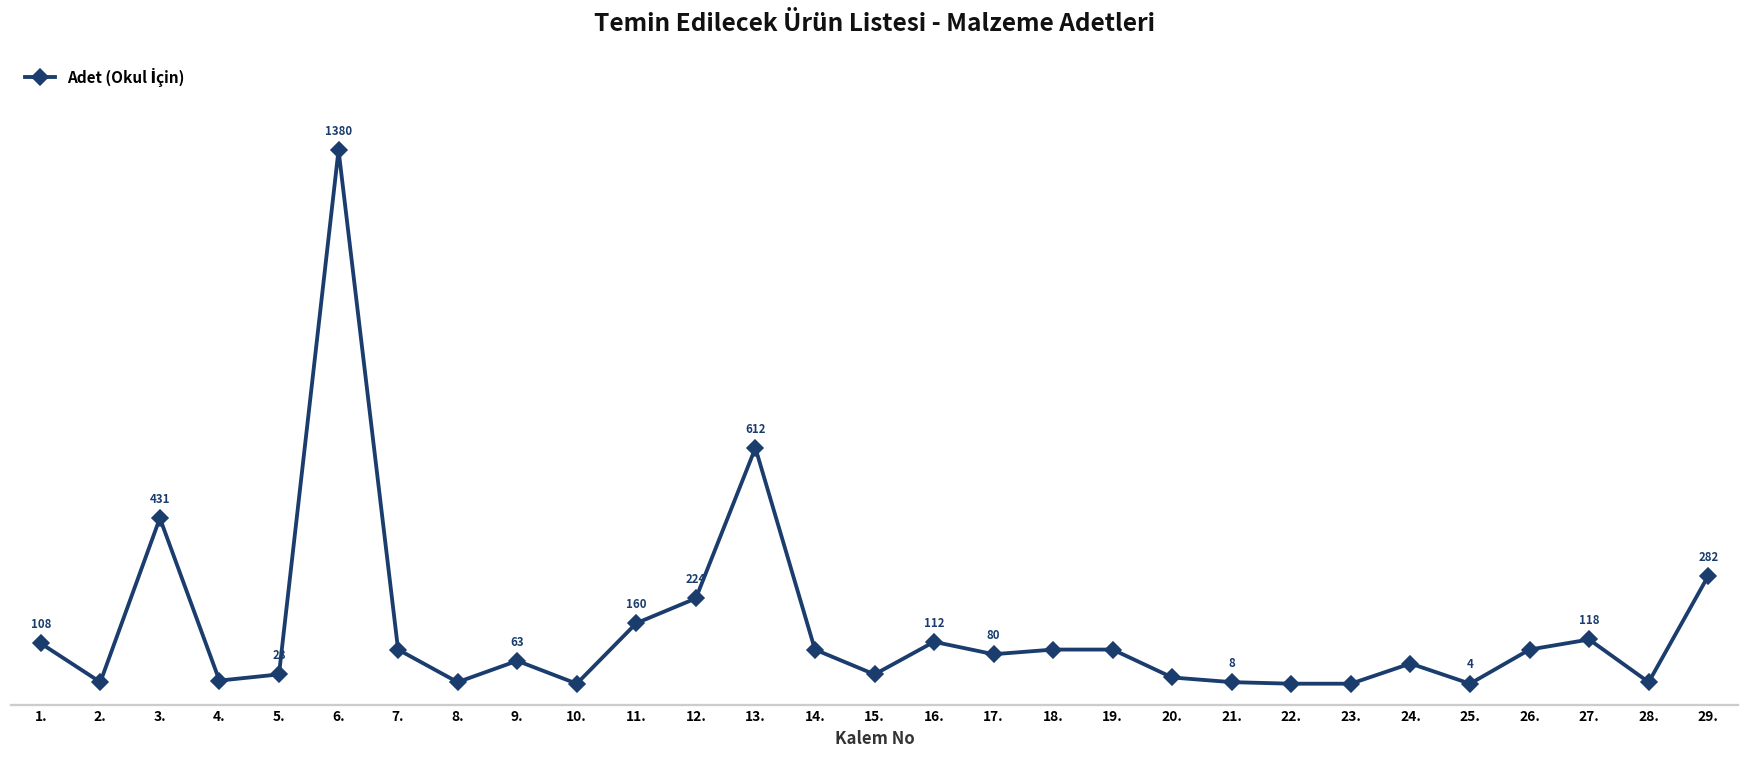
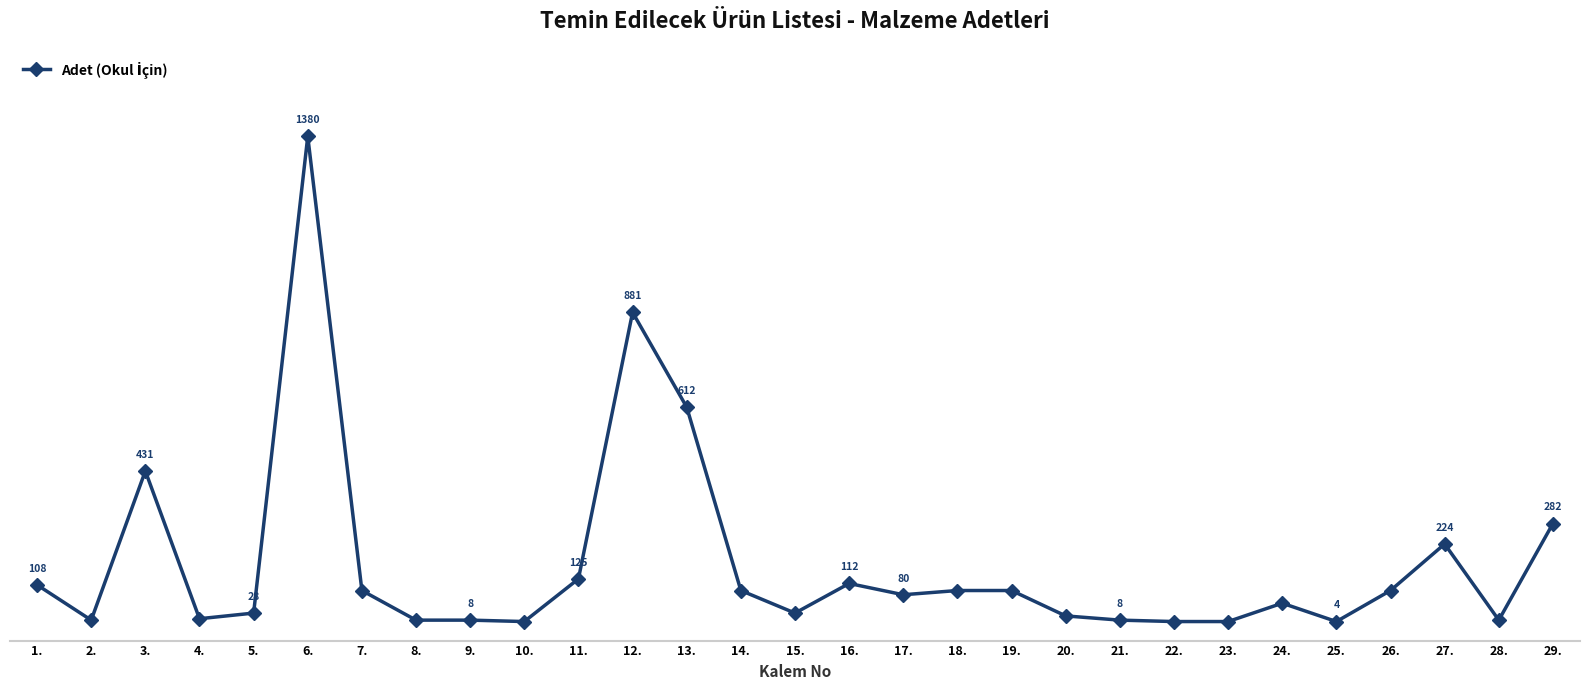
9.: 63 -> 8
11.: 160 -> 125
12.: 224 -> 881
27.: 118 -> 224
